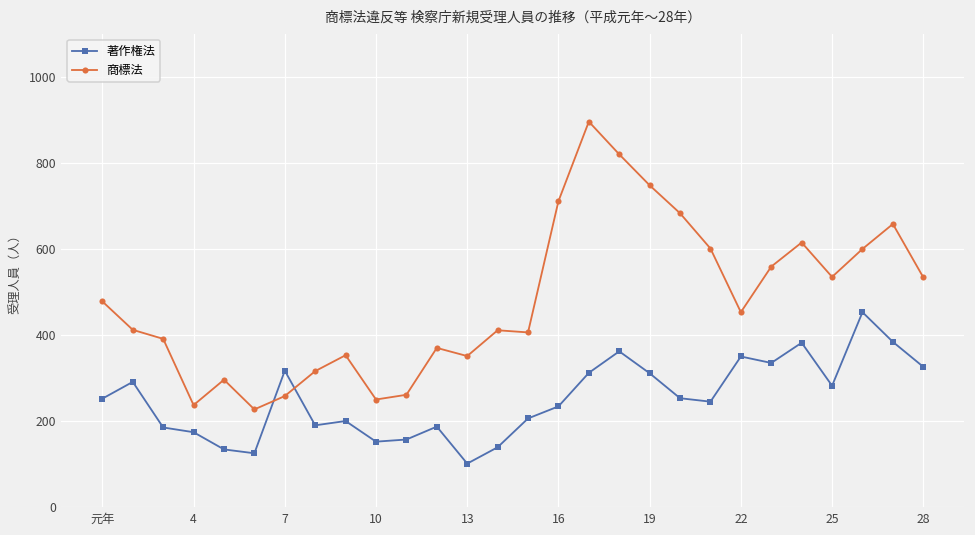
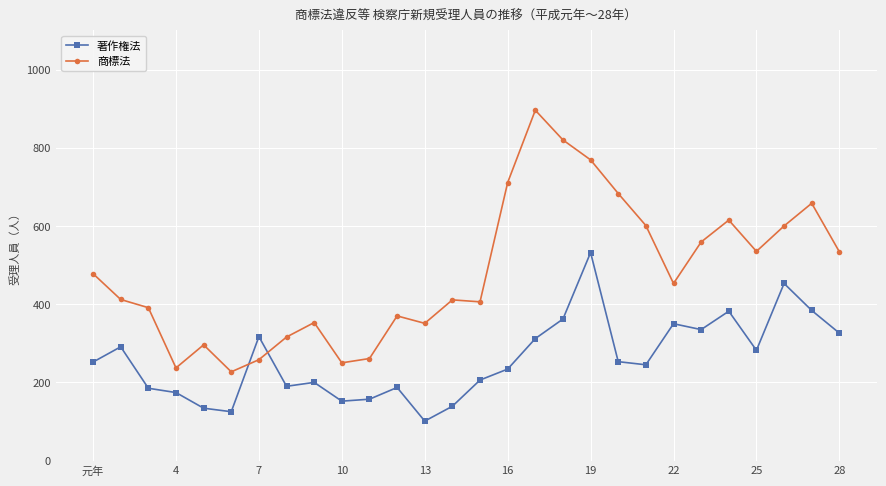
著作権法, 19: 310 -> 530
商標法, 19: 750 -> 770
